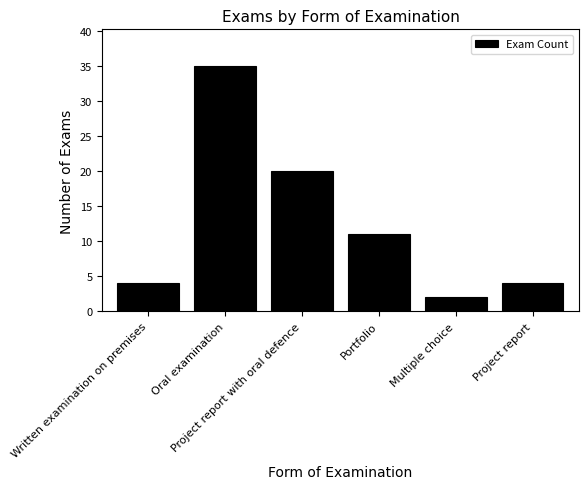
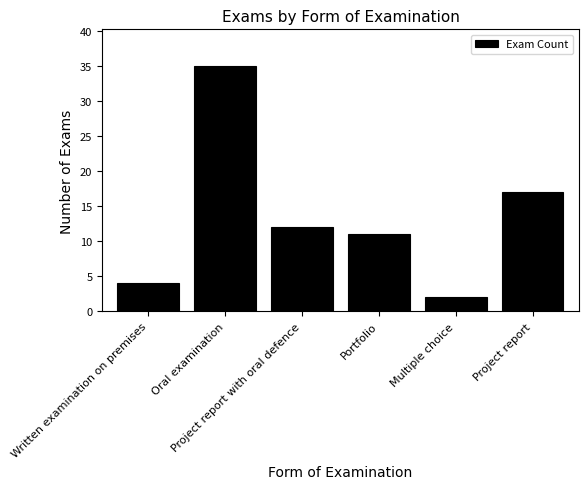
Project report with oral defence: 20 -> 12
Project report: 4 -> 17
